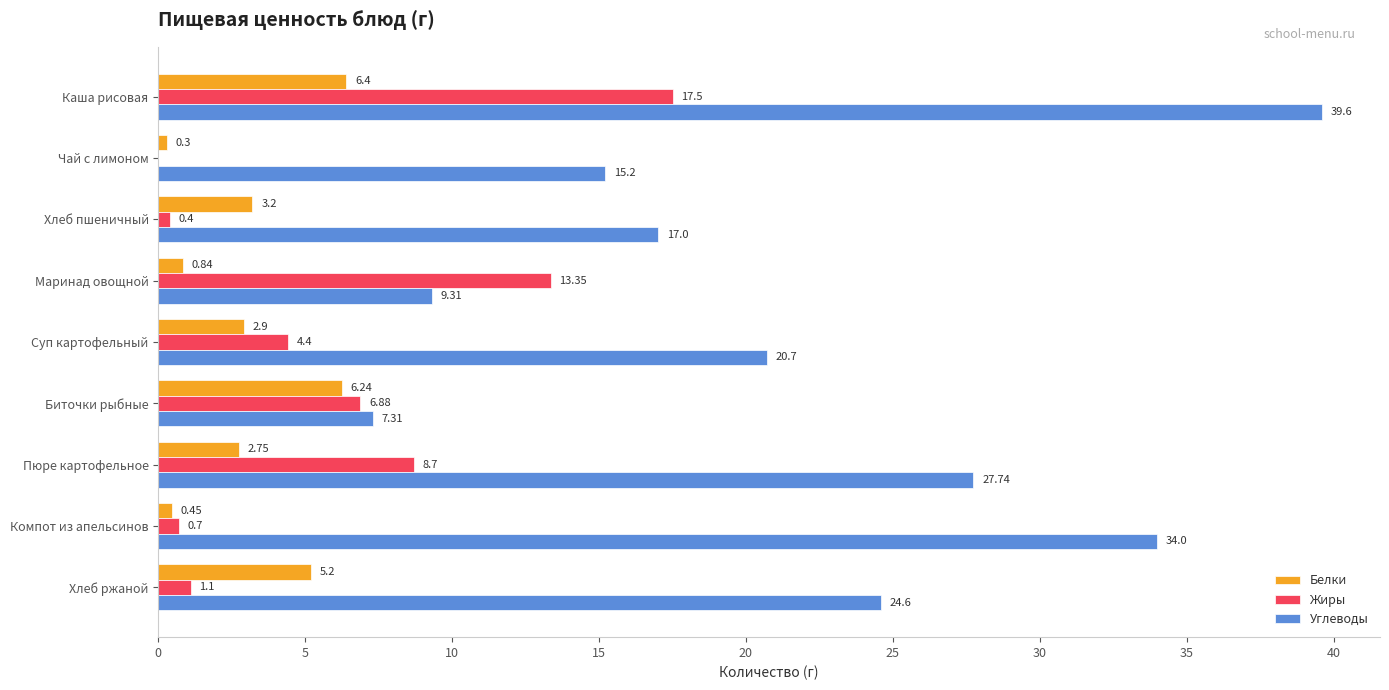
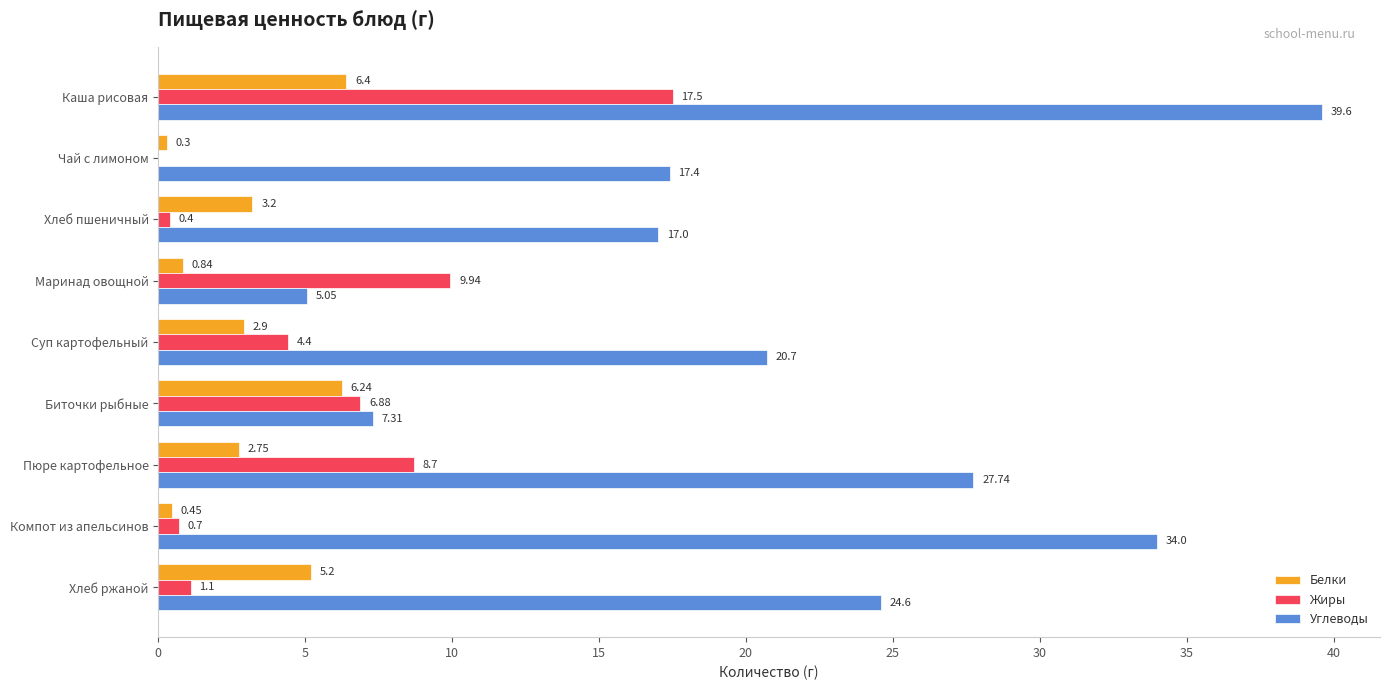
Углеводы, Чай с лимоном: 15.2 -> 17.4
Жиры, Маринад овощной: 13.35 -> 9.94
Углеводы, Маринад овощной: 9.31 -> 5.05
